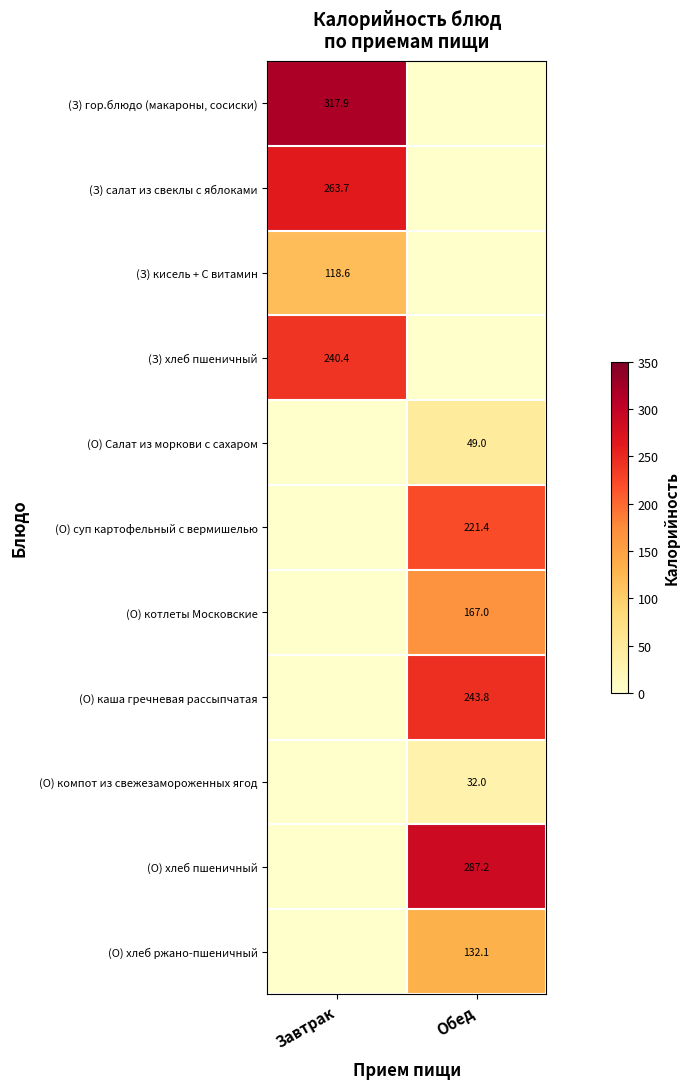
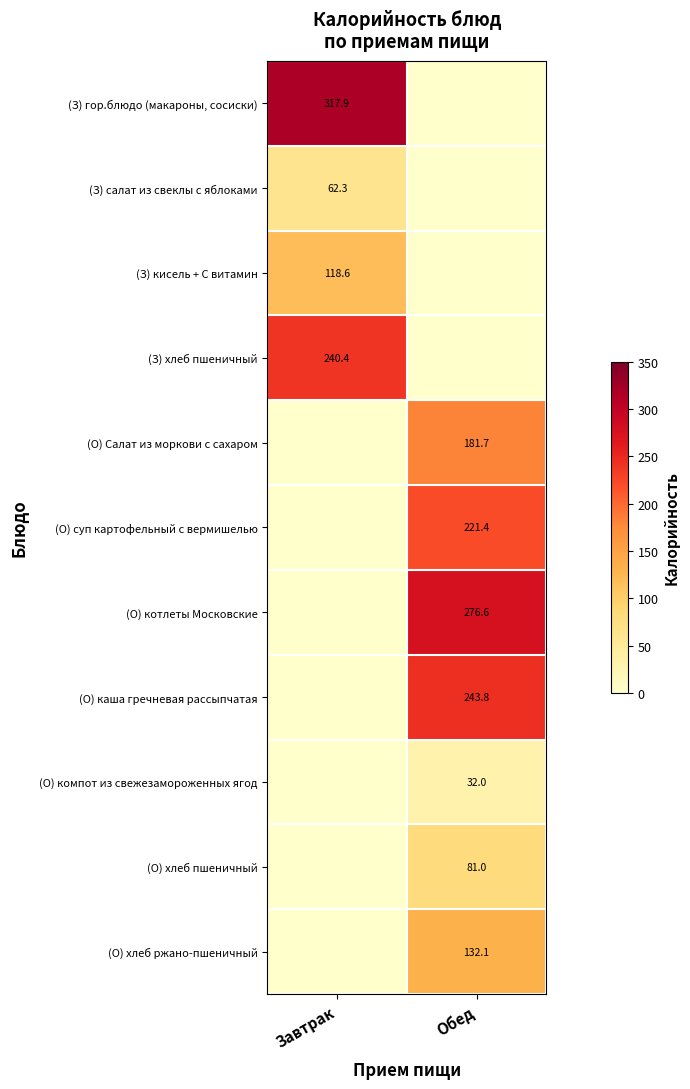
(З) салат из свеклы с яблоками, Завтрак: 263.7 -> 62.3
(О) Салат из моркови с сахаром, Обед: 49.0 -> 181.7
(О) котлеты Московские, Обед: 167.0 -> 276.6
(О) хлеб пшеничный, Обед: 287.2 -> 81.0
